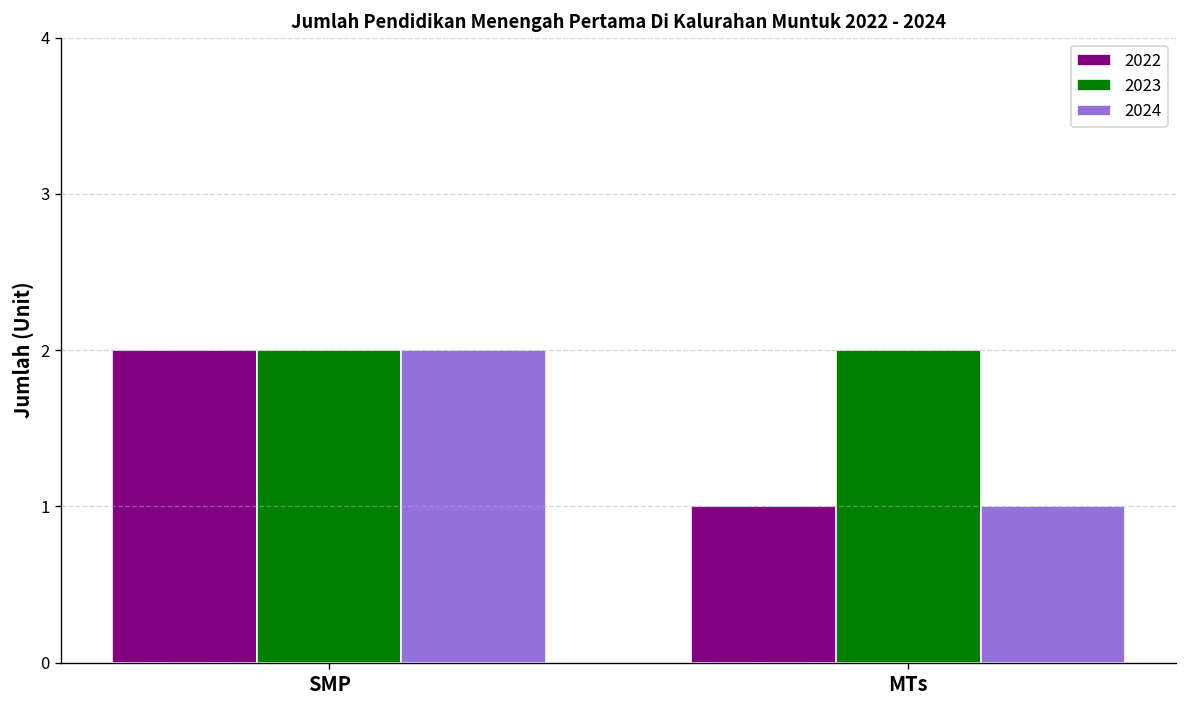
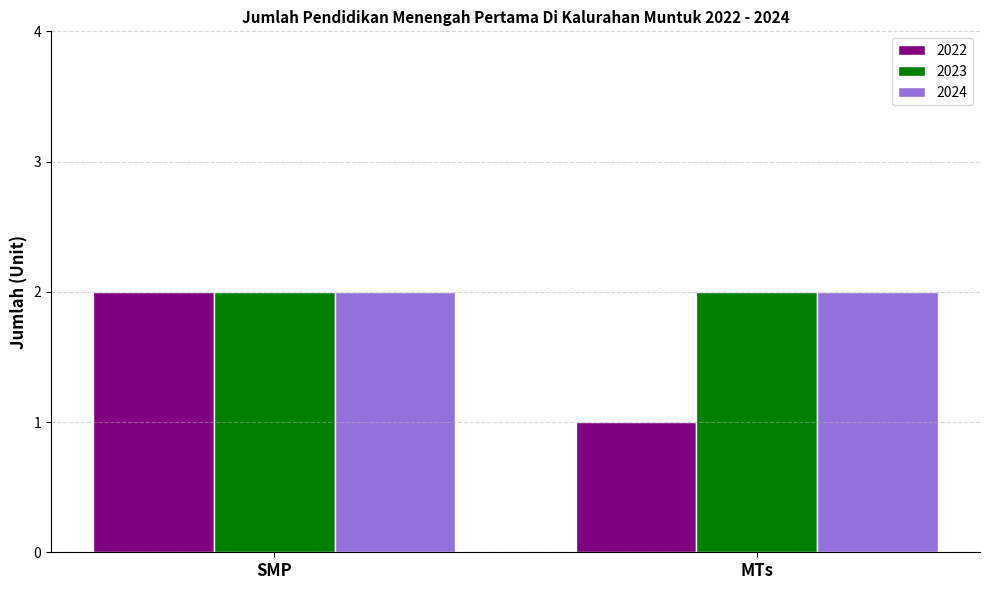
2024, MTs: 1 -> 2
